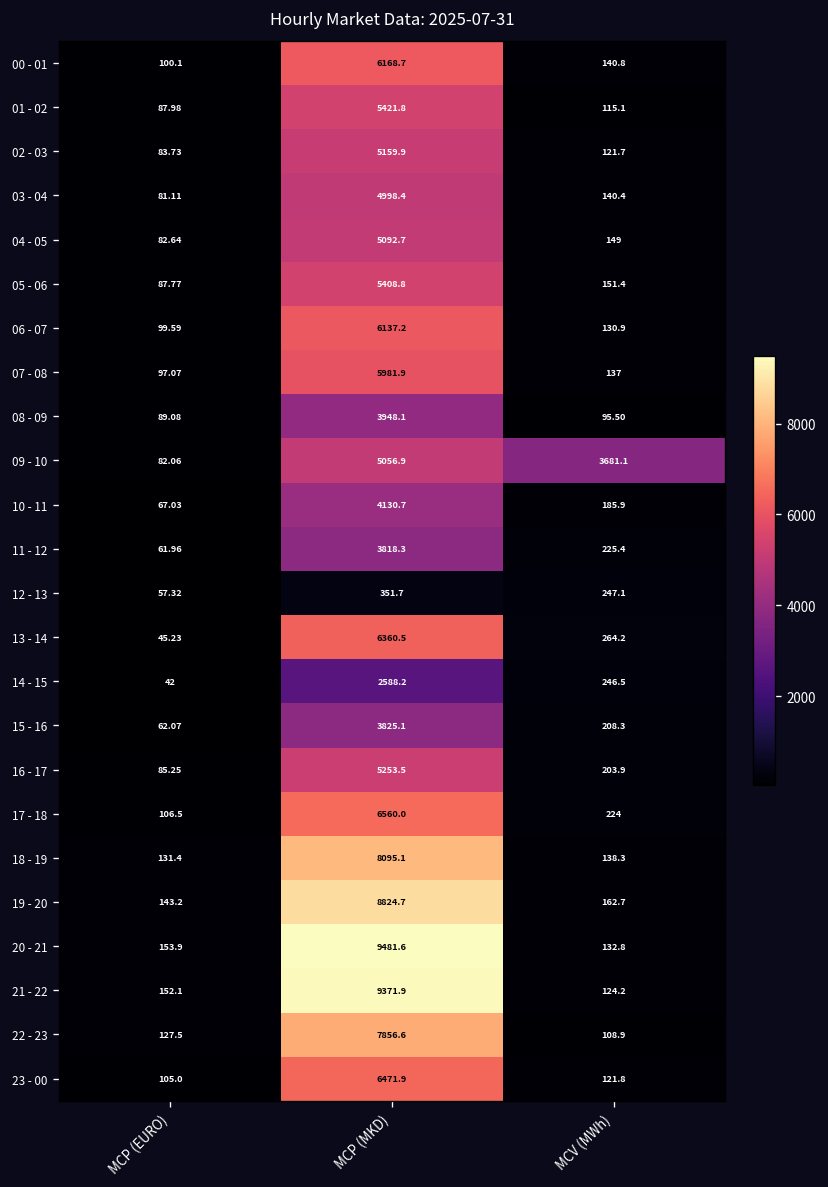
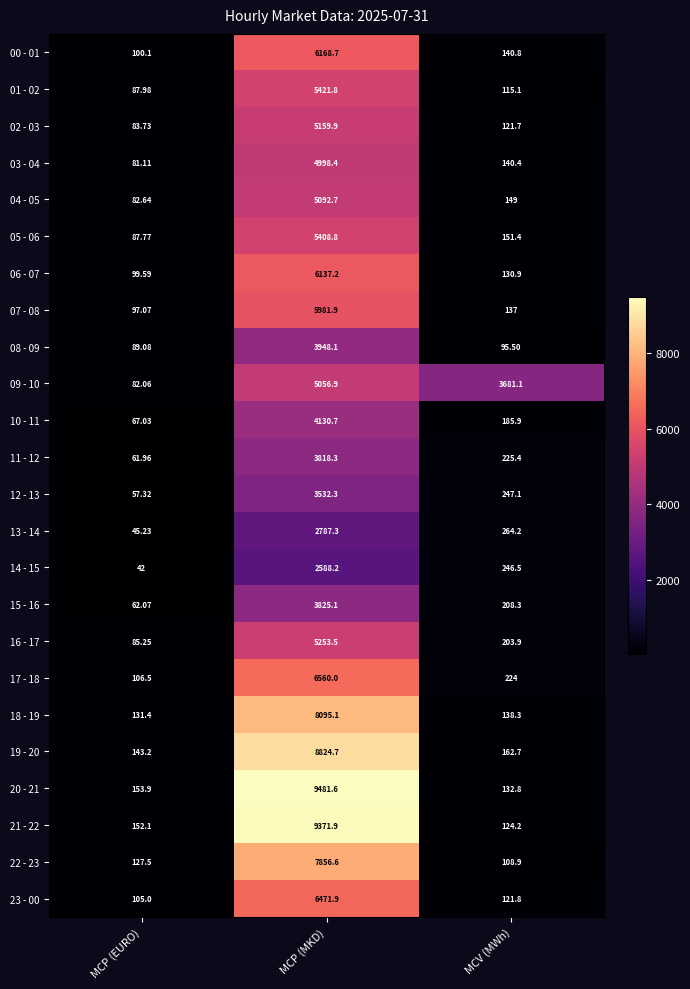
12 - 13, MCP (MKD): 351.7 -> 3532.3
13 - 14, MCP (MKD): 6360.5 -> 2787.3
